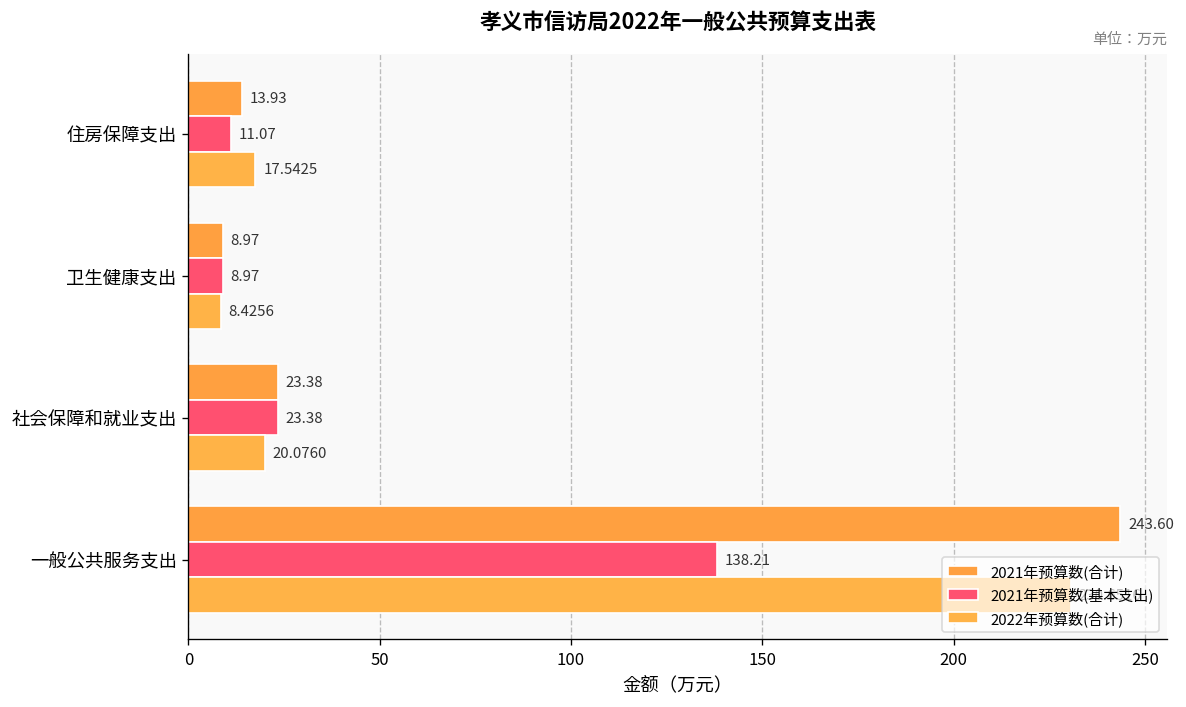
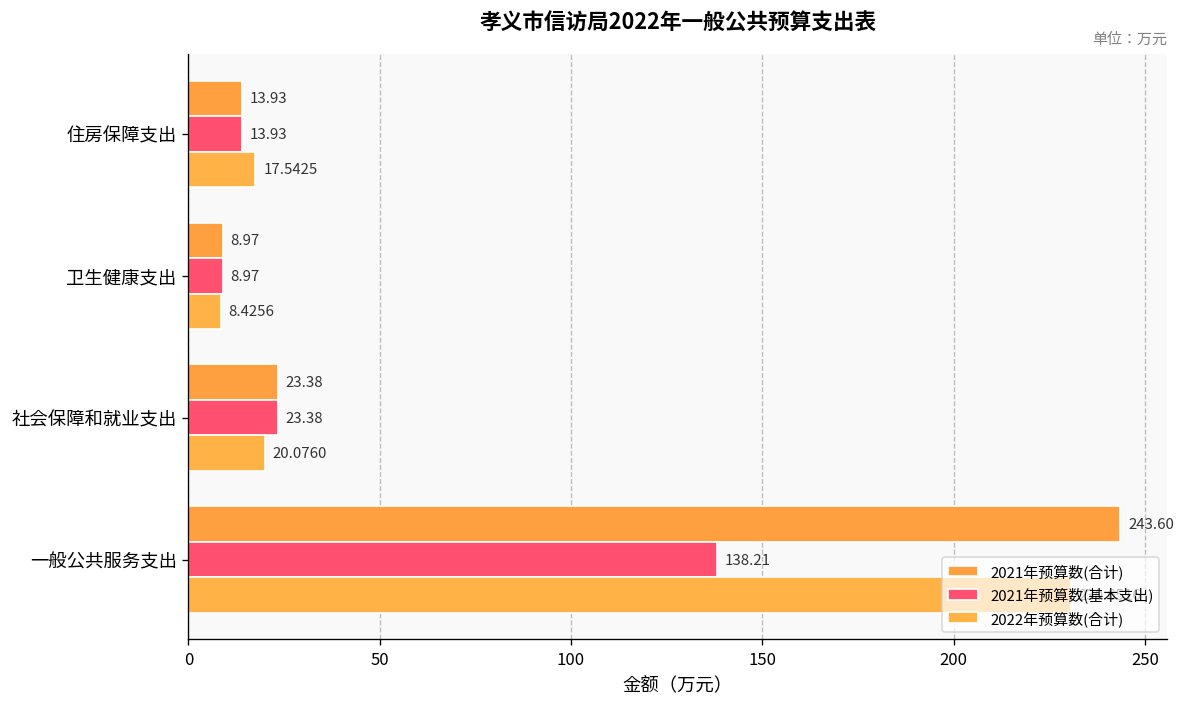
2021年预算数(基本支出), 住房保障支出: 11.07 -> 13.93
